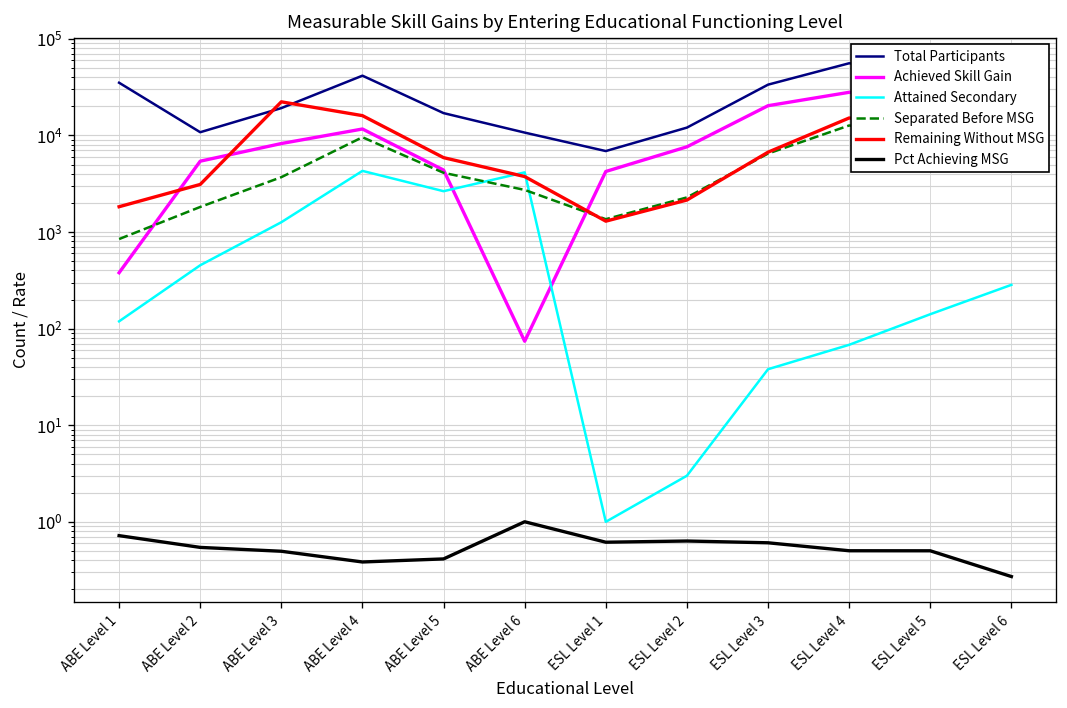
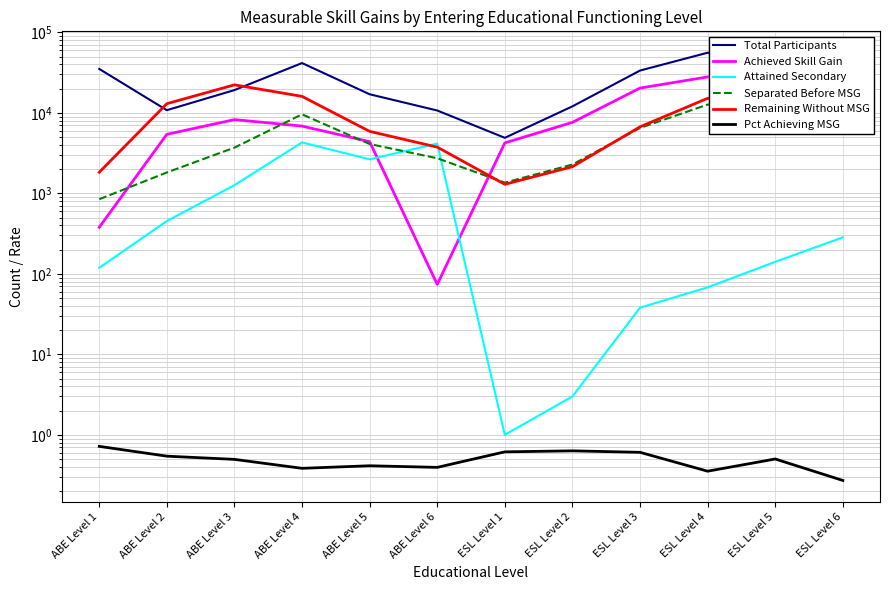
Remaining Without MSG, ABE Level 2: 3100 -> 13000
Achieved Skill Gain, ABE Level 4: 12000 -> 7000
Pct Achieving MSG, ABE Level 6: 1.0 -> 0.4
Total Participants, ESL Level 1: 7000 -> 5000
Pct Achieving MSG, ESL Level 4: 0.5 -> 0.4
